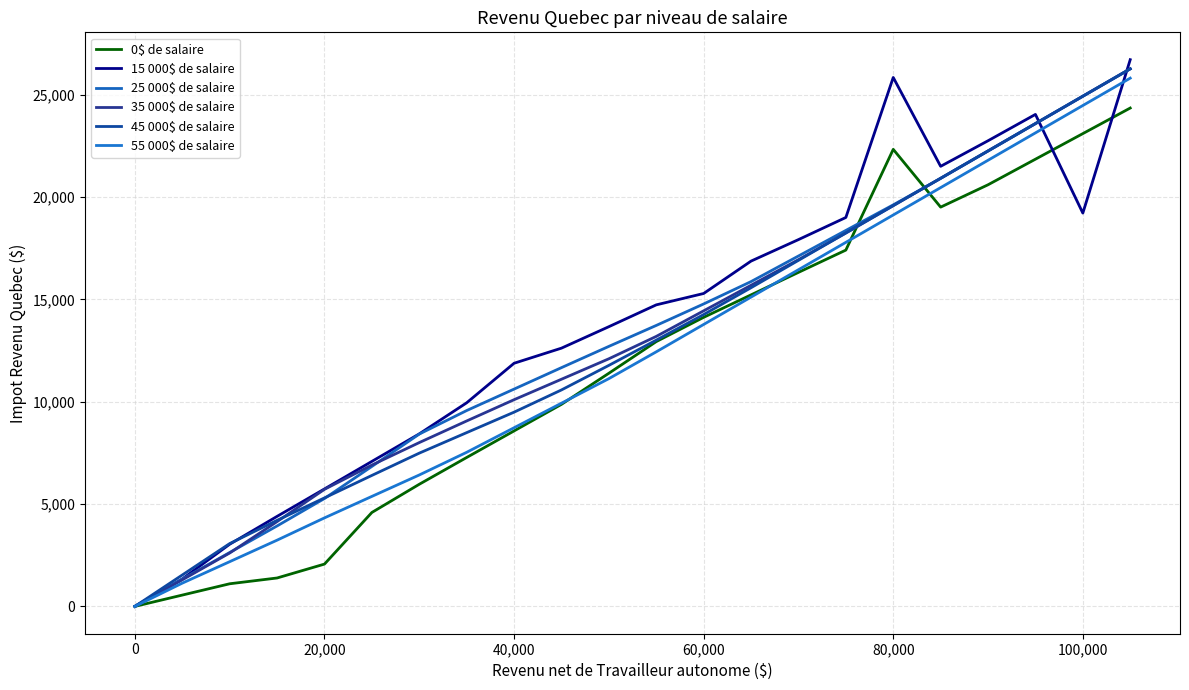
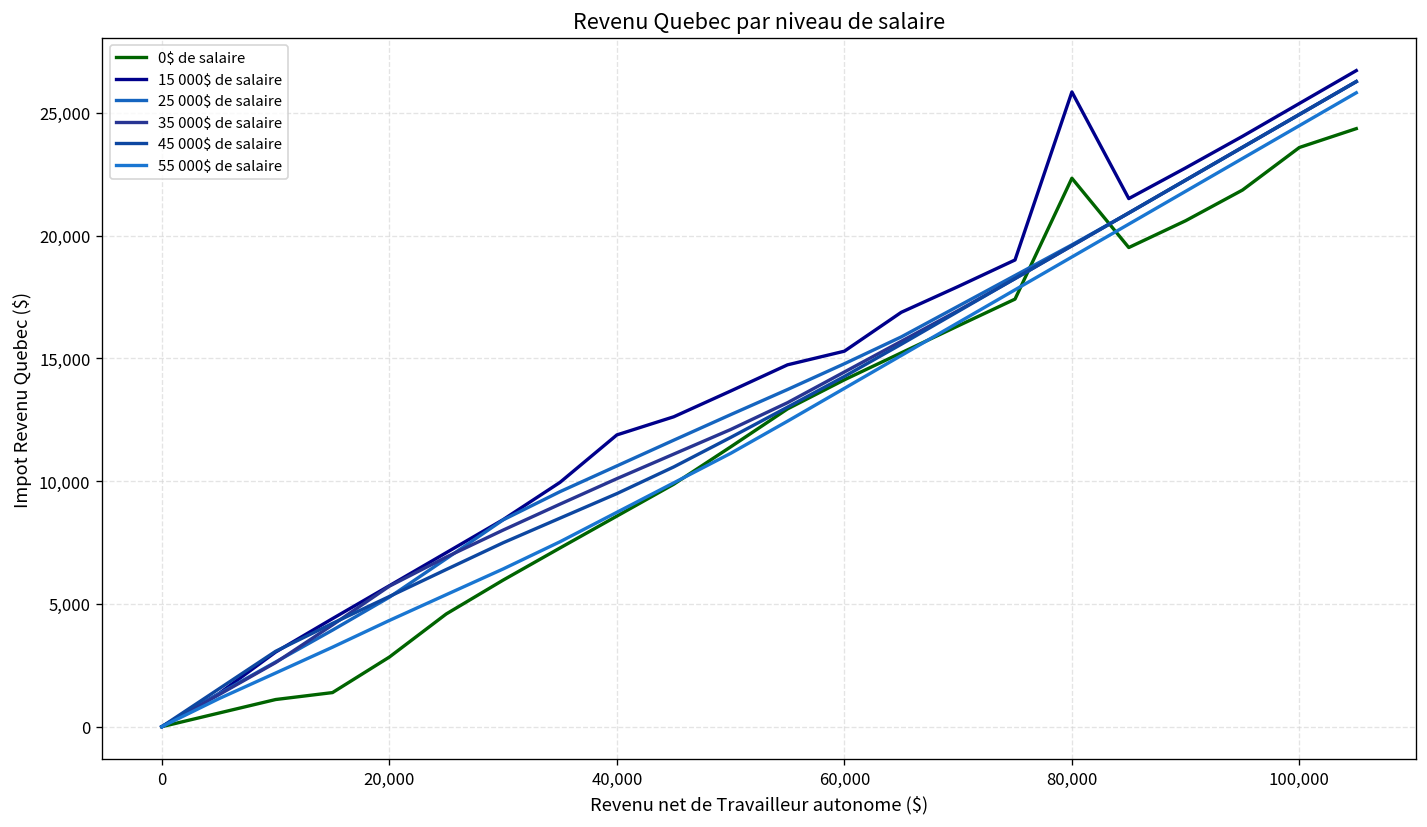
0$ de salaire, 20,000: 2,100 -> 2,800
0$ de salaire, 100,000: 23,100 -> 23,600
15 000$ de salaire, 100,000: 19,200 -> 25,400
